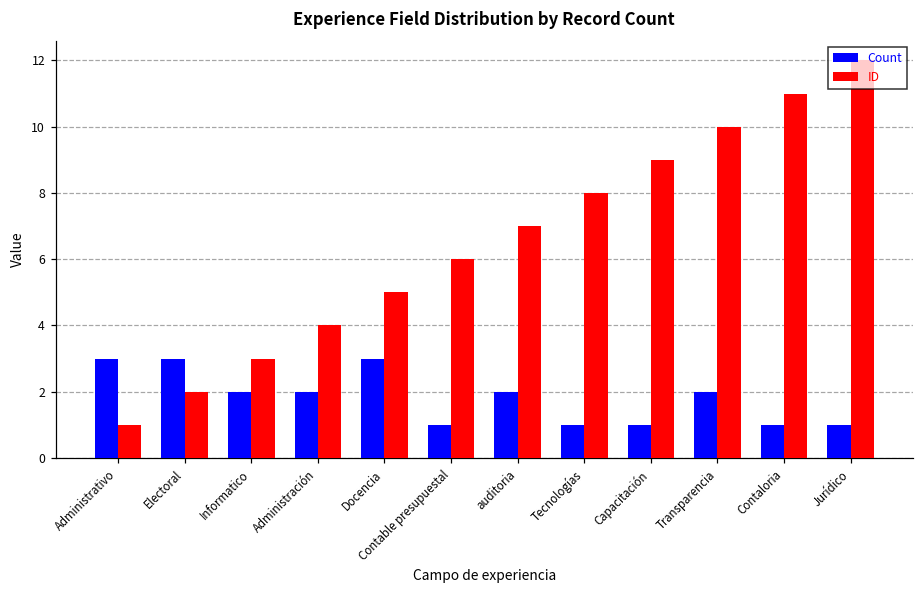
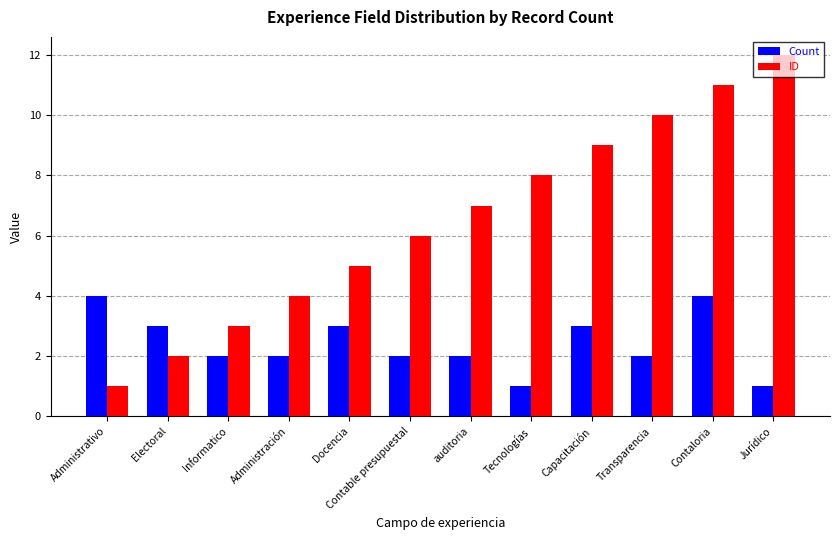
Count, Administrativo: 3 -> 4
Count, Contable presupuestal: 1 -> 2
Count, Capacitación: 1 -> 3
Count, Contaloria: 1 -> 4
